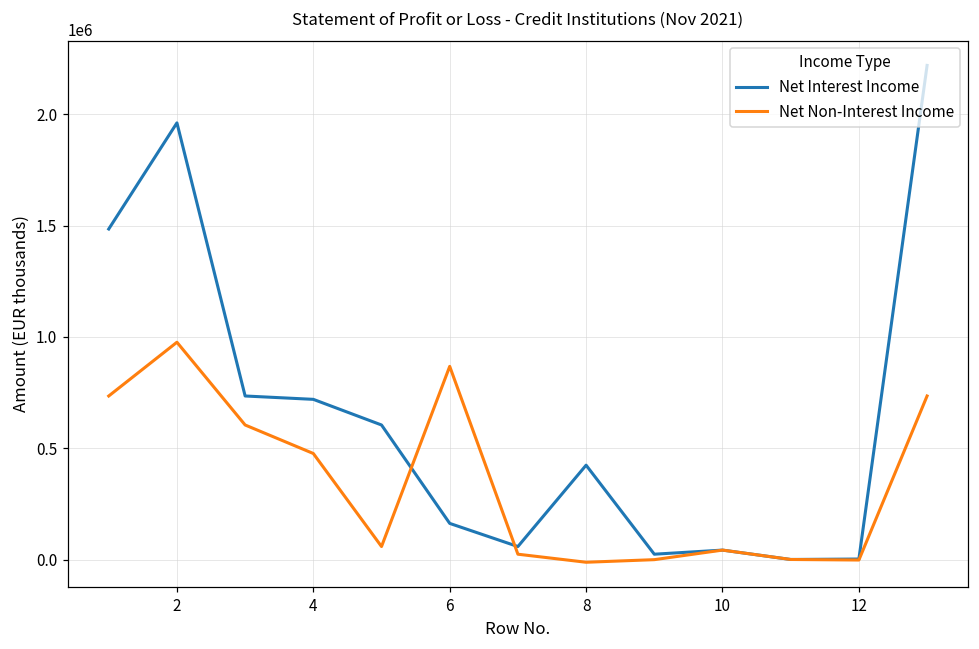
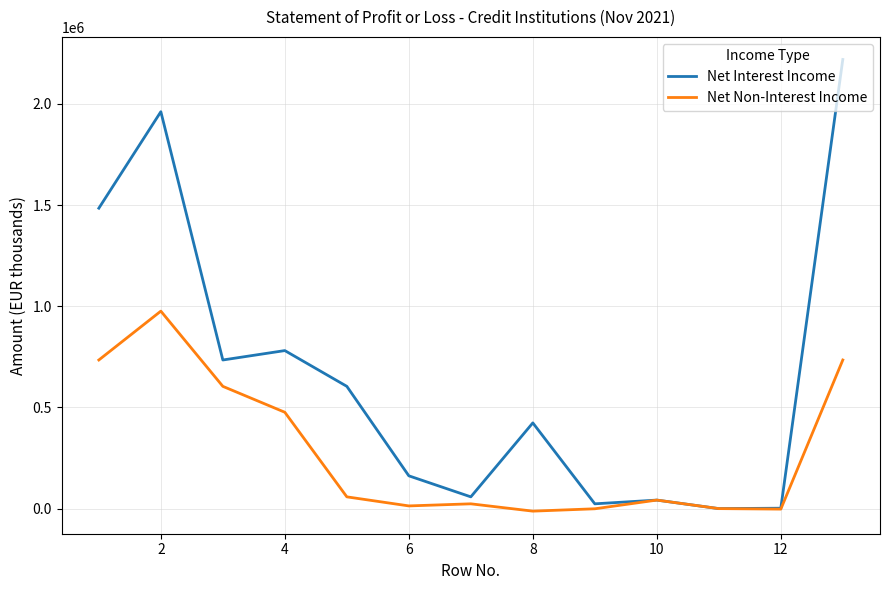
Net Interest Income, 4: 720000 -> 780000
Net Non-Interest Income, 6: 870000 -> 10000
